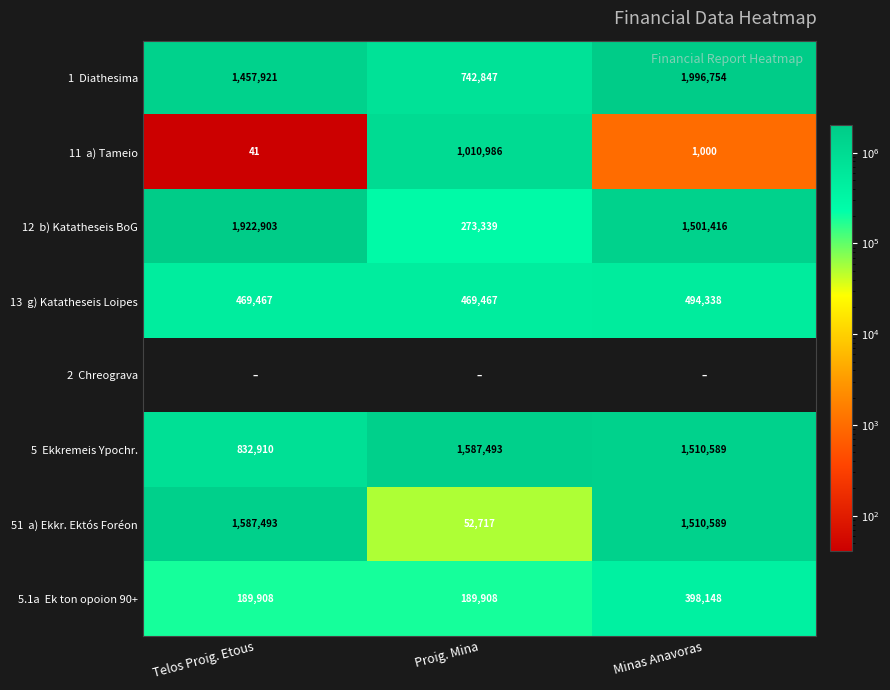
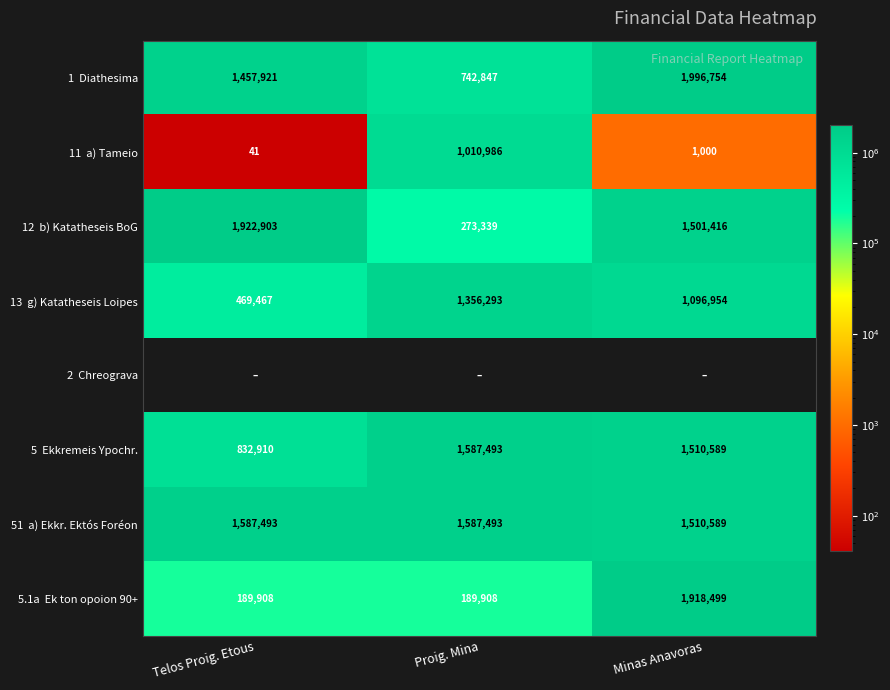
13 g) Katatheseis Loipes, Proig. Mina: 469,467 -> 1,356,293
13 g) Katatheseis Loipes, Minas Anavoras: 494,338 -> 1,096,954
51 a) Ekkr. Ektós Foréon, Proig. Mina: 52,717 -> 1,587,493
5.1a Ek ton opoion 90+, Minas Anavoras: 398,148 -> 1,918,499
